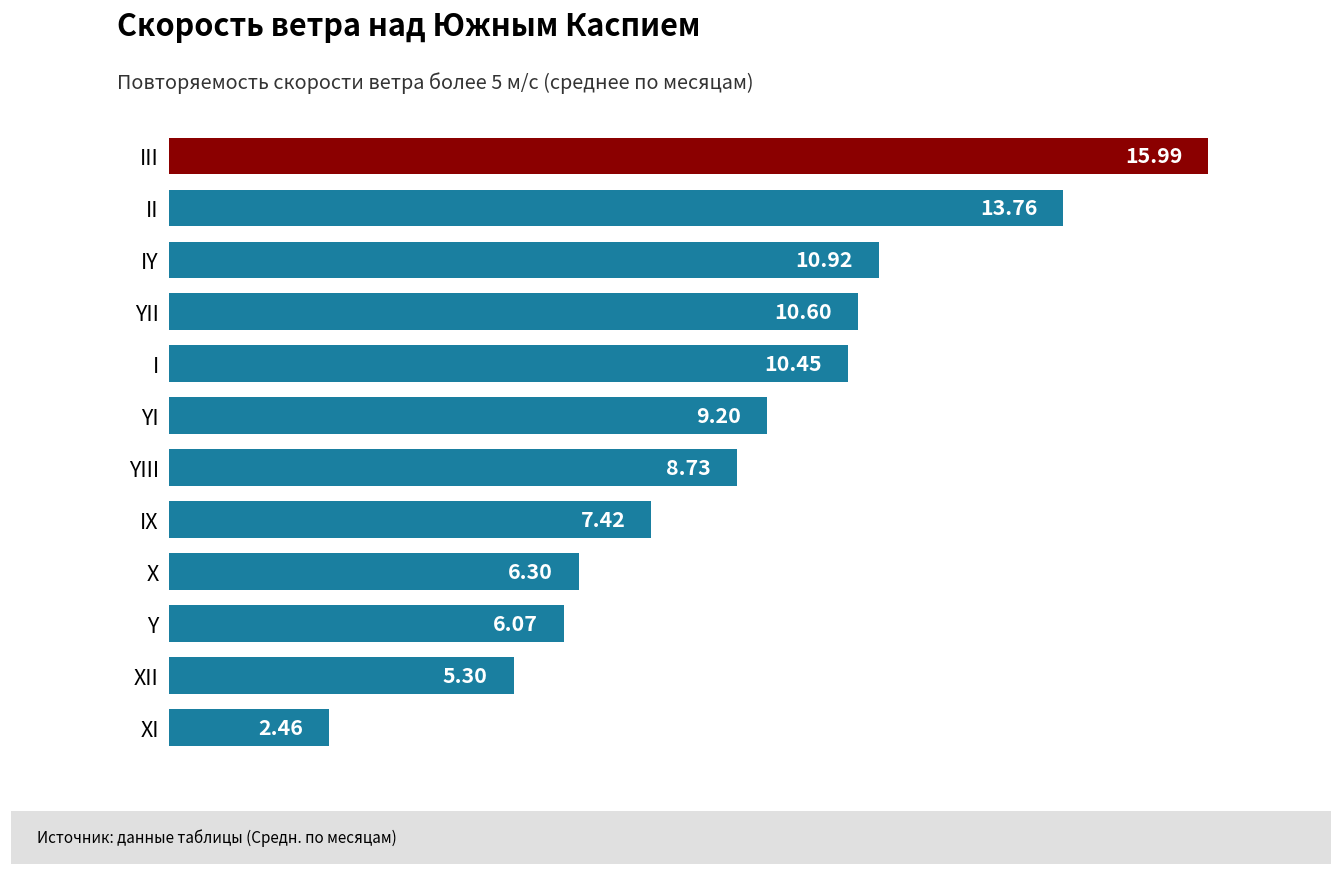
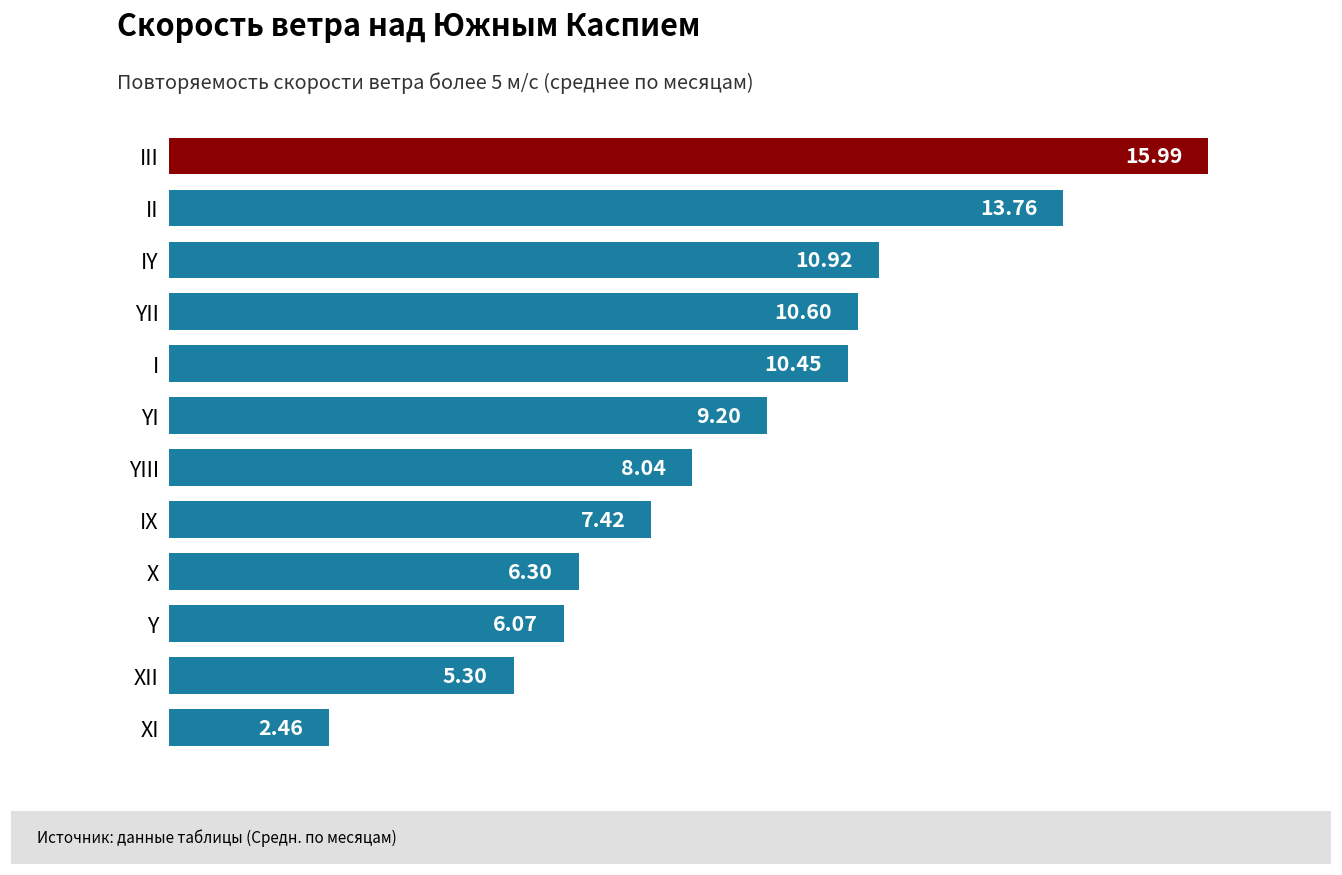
YIII: 8.73 -> 8.04
